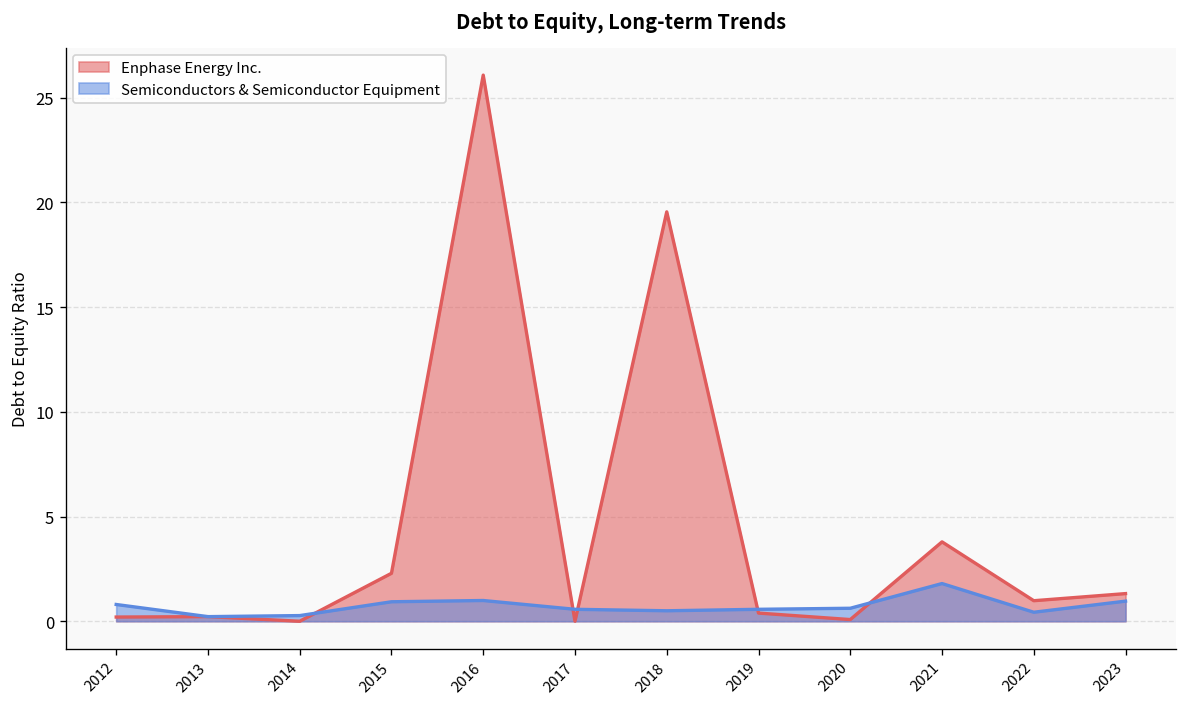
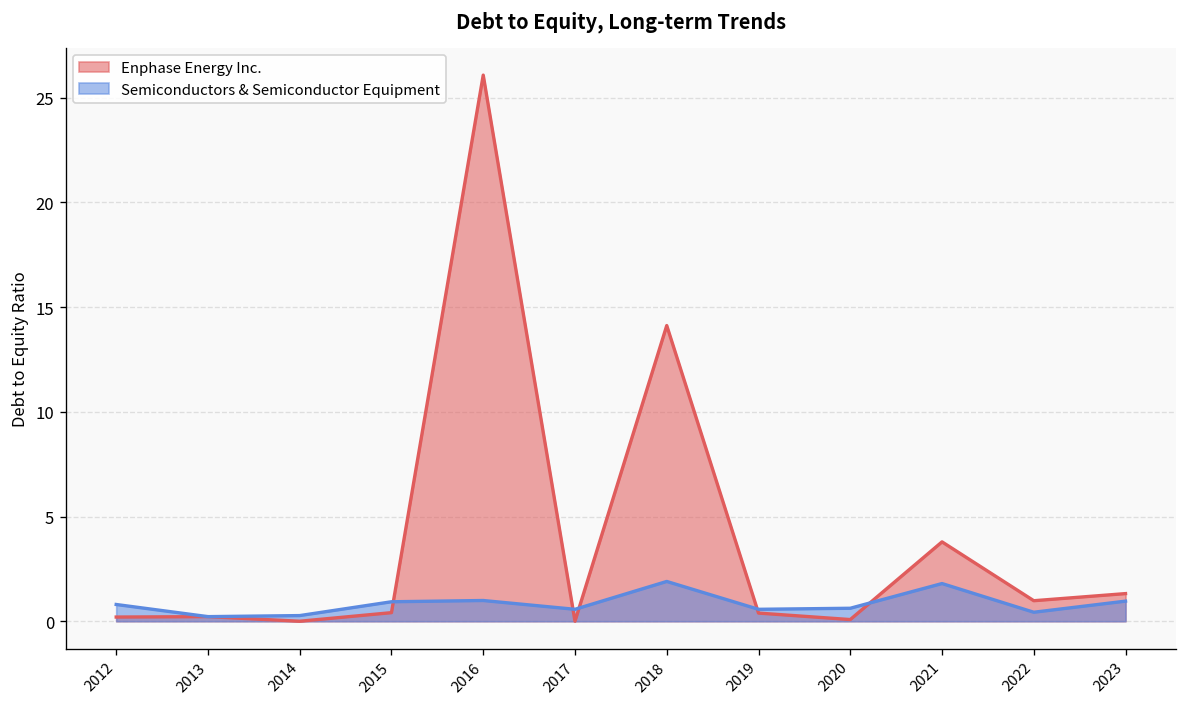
Enphase Energy Inc., 2015: 2.3 -> 0.4
Enphase Energy Inc., 2018: 19.6 -> 14.1
Semiconductors & Semiconductor Equipment, 2018: 0.5 -> 1.9
